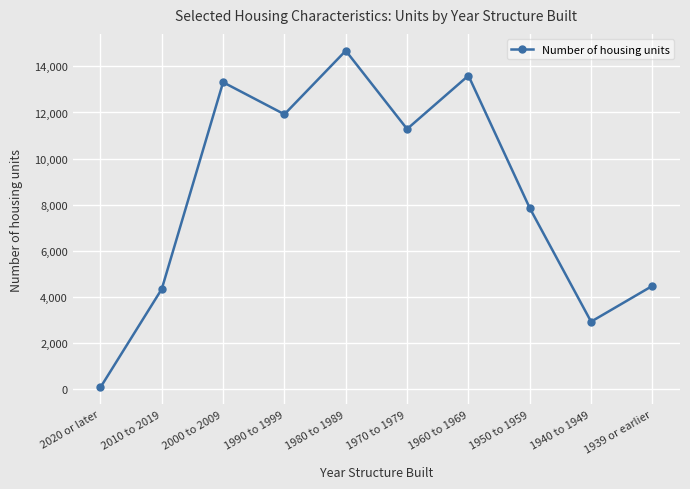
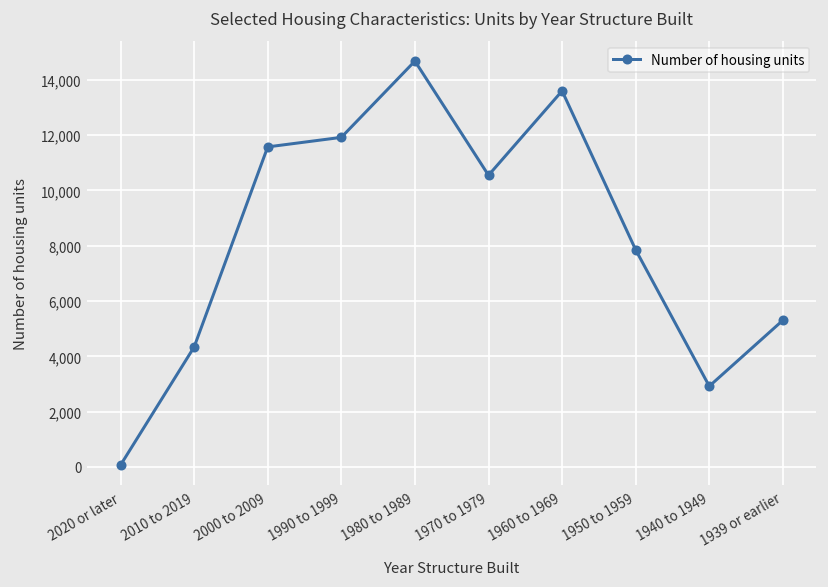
2000 to 2009: 13,300 -> 11,600
1970 to 1979: 11,300 -> 10,600
1939 or earlier: 4,500 -> 5,300
